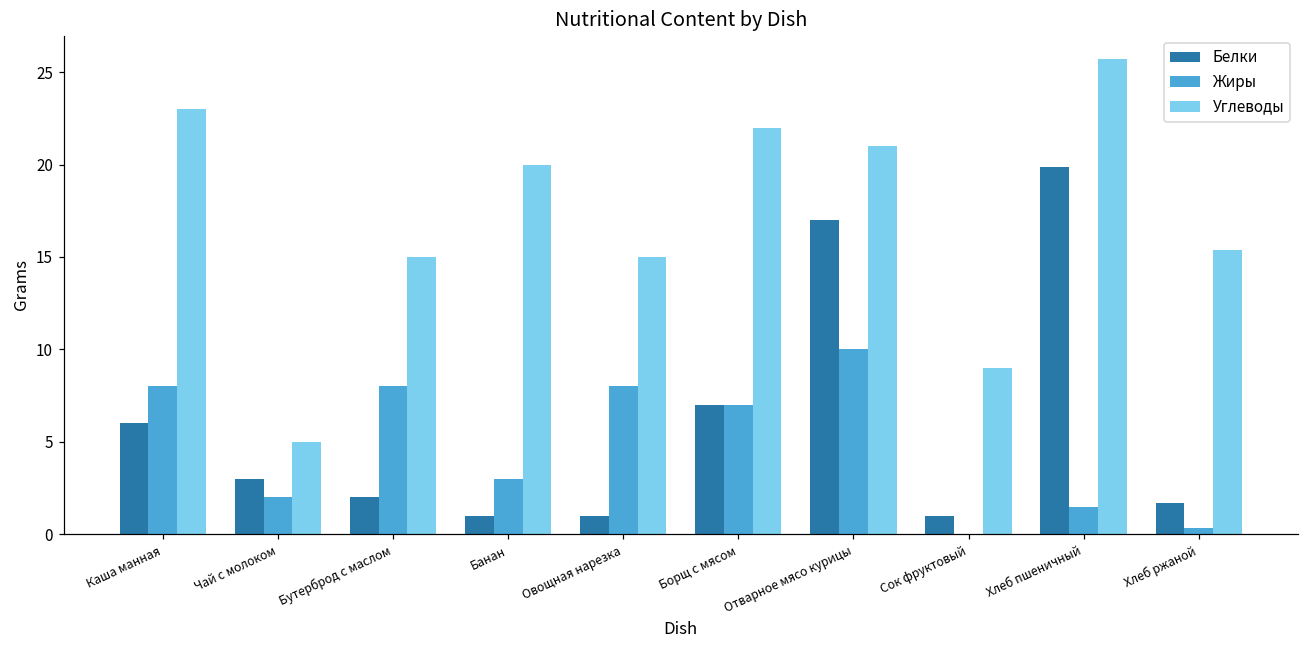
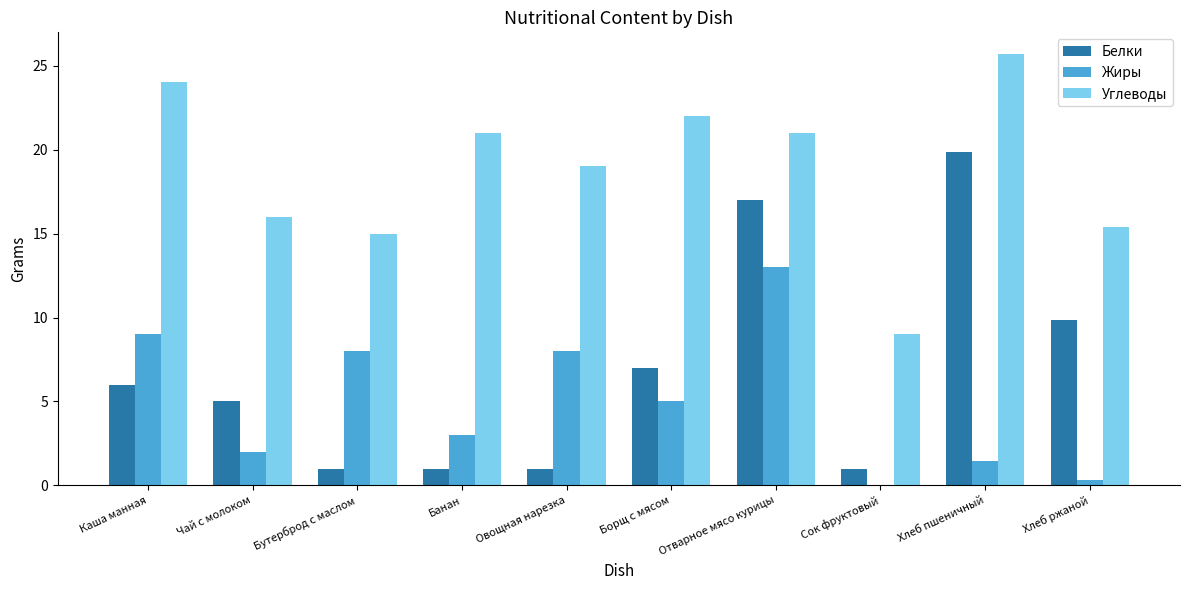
Жиры, Каша манная: 8 -> 9
Углеводы, Каша манная: 23 -> 24
Белки, Чай с молоком: 3 -> 5
Углеводы, Чай с молоком: 5 -> 16
Белки, Бутерброд с маслом: 2 -> 1
Углеводы, Банан: 20 -> 21
Углеводы, Овощная нарезка: 15 -> 19
Жиры, Борщ с мясом: 7 -> 5
Жиры, Отварное мясо курицы: 10 -> 13
Белки, Хлеб ржаной: 1.7 -> 9.9
